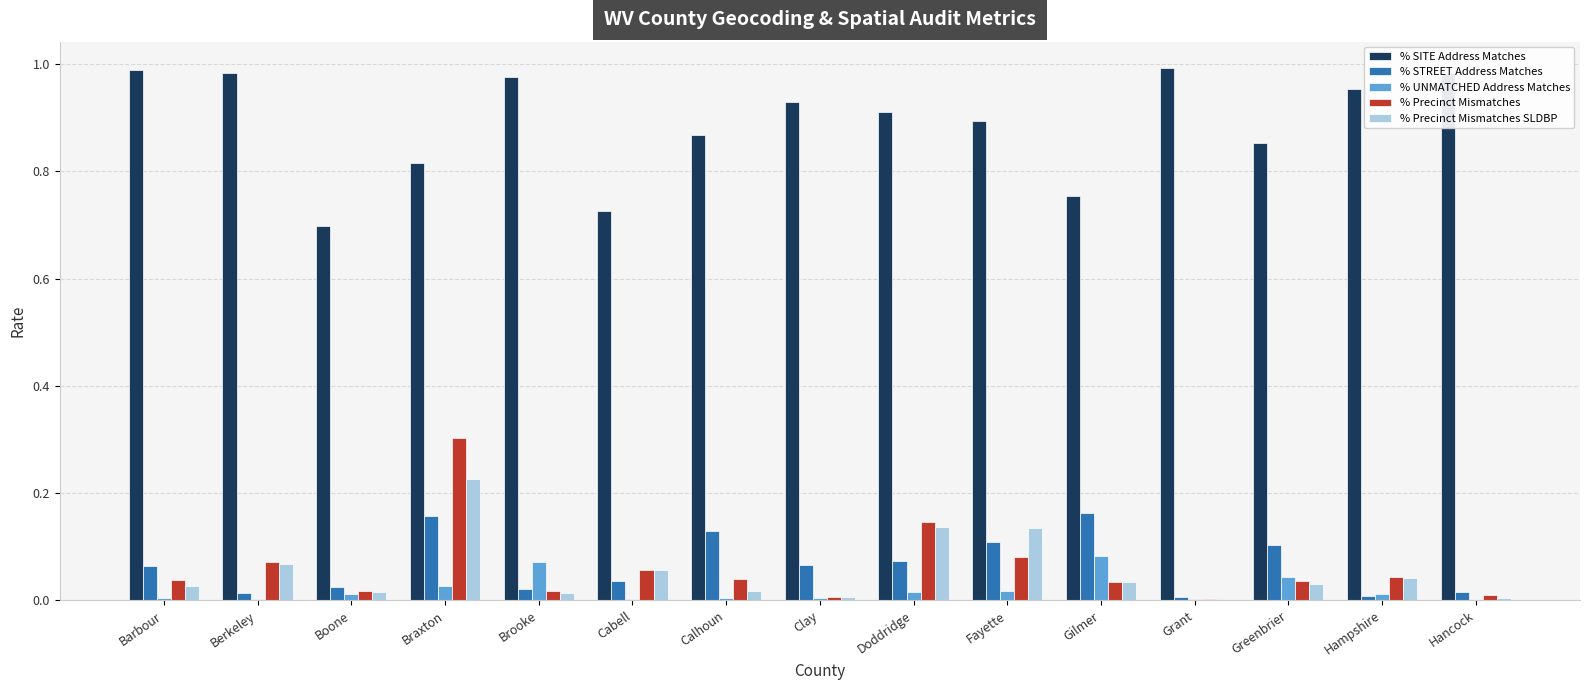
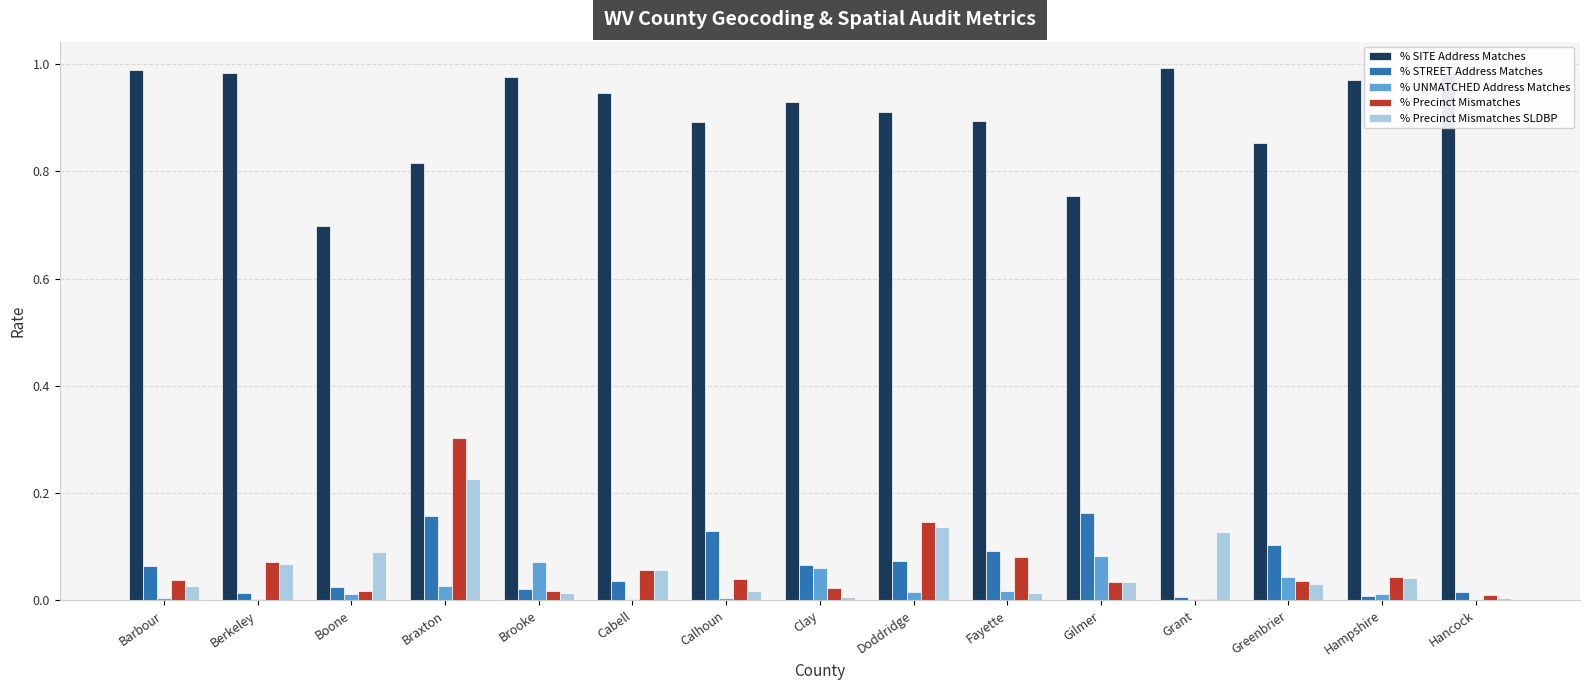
% Precinct Mismatches SLDBP, Boone: 0.02 -> 0.09
% SITE Address Matches, Cabell: 0.73 -> 0.95
% SITE Address Matches, Calhoun: 0.87 -> 0.89
% UNMATCHED Address Matches, Clay: 0.00 -> 0.06
% Precinct Mismatches, Clay: 0.01 -> 0.02
% STREET Address Matches, Fayette: 0.11 -> 0.09
% Precinct Mismatches SLDBP, Fayette: 0.13 -> 0.01
% Precinct Mismatches SLDBP, Grant: 0.00 -> 0.13
% SITE Address Matches, Hampshire: 0.95 -> 0.97
